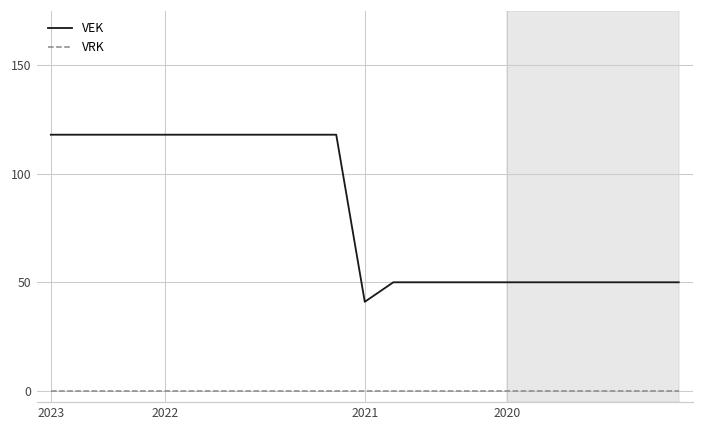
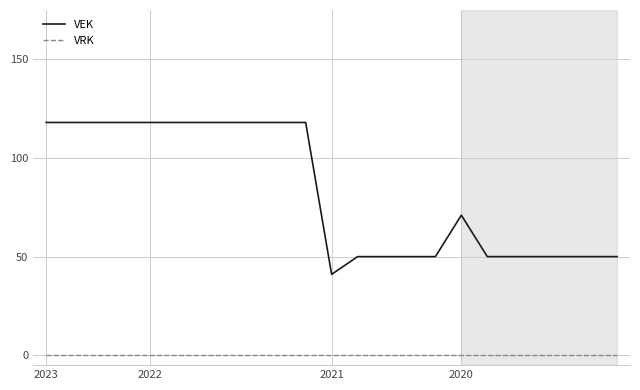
VEK, 2020: 50 -> 71
